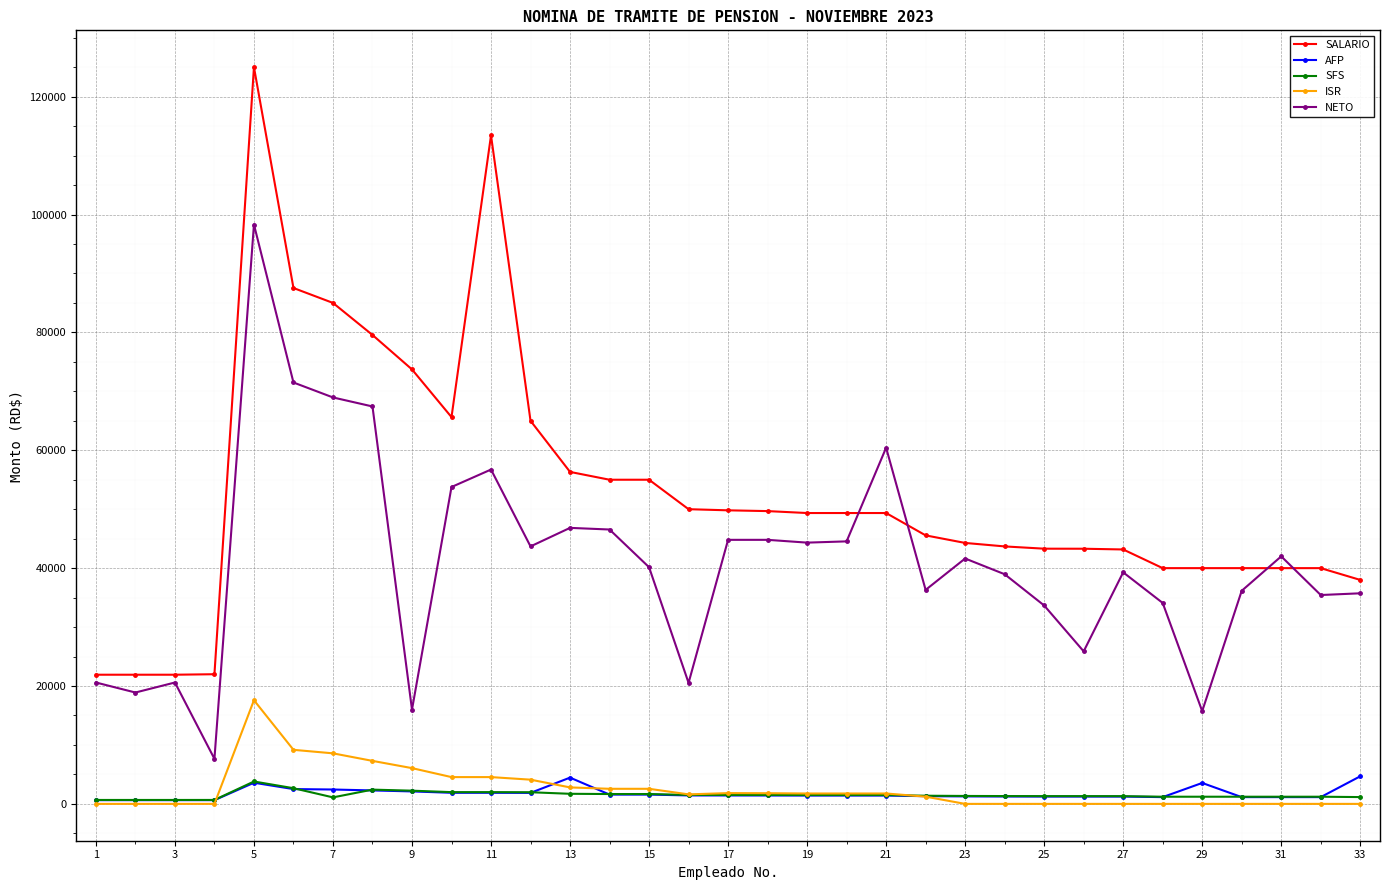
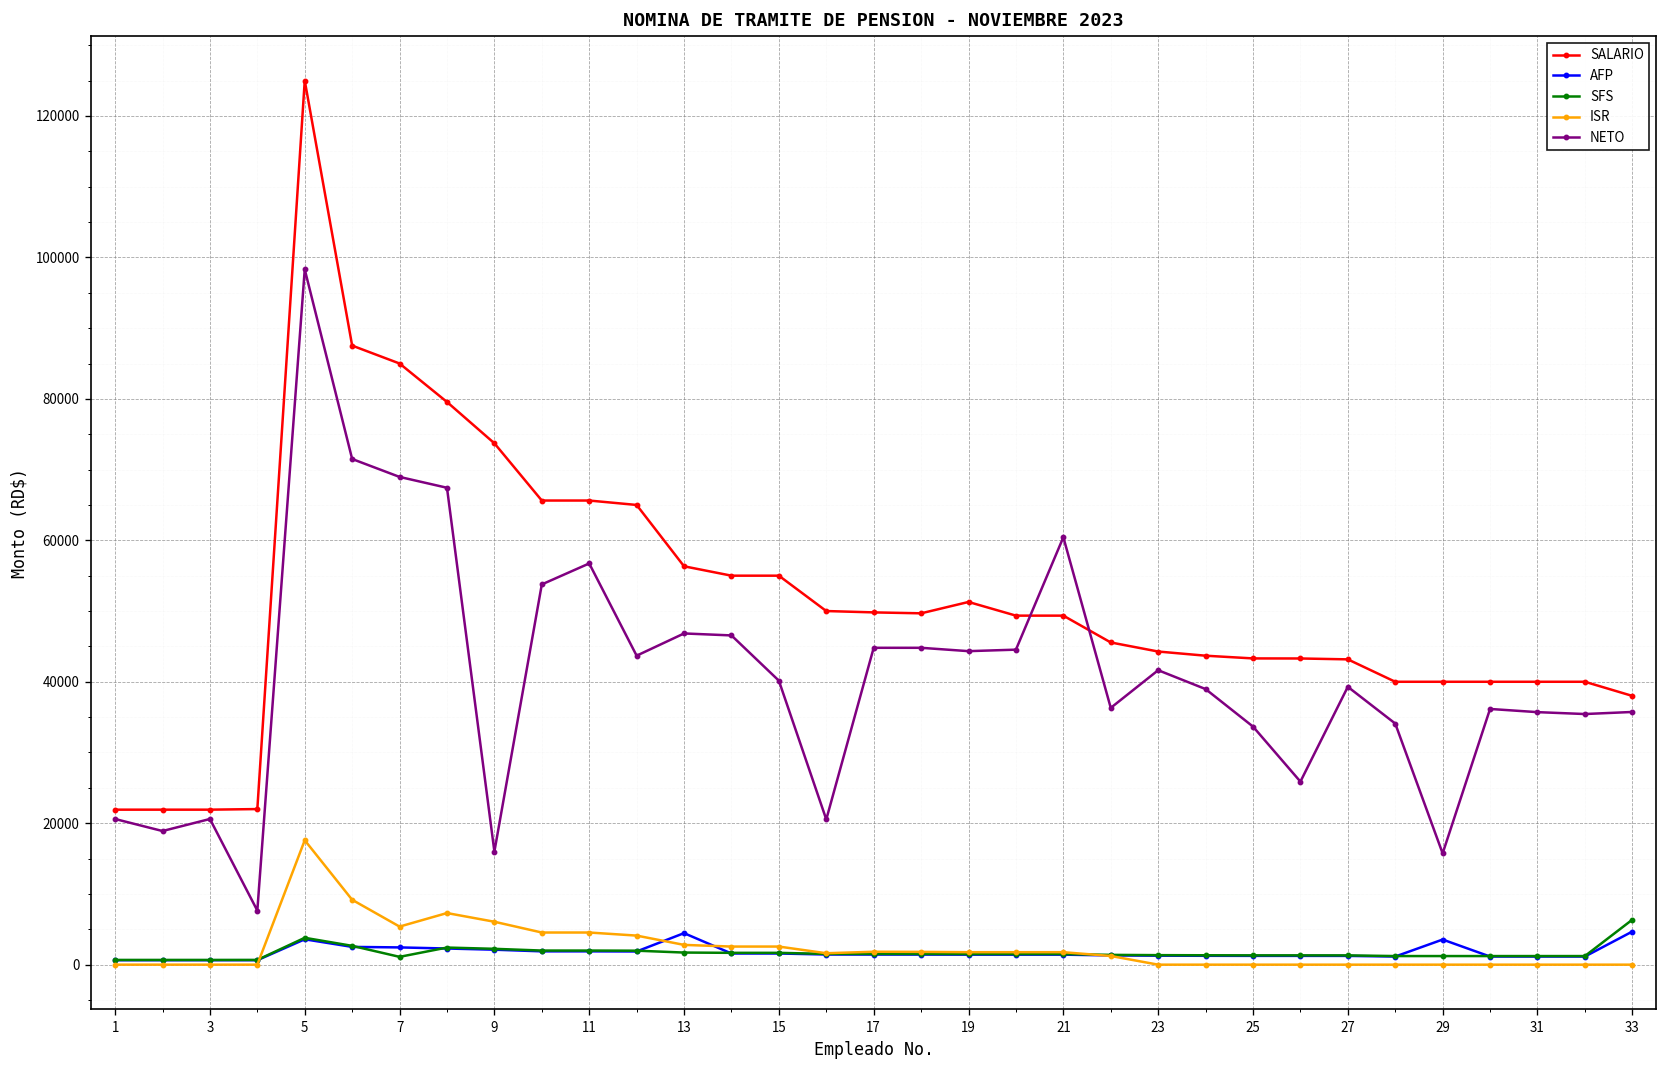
ISR, 7: 9000 -> 5000
SALARIO, 11: 113000 -> 66000
SALARIO, 19: 49000 -> 51000
NETO, 31: 42000 -> 36000
SFS, 33: 1000 -> 6000
